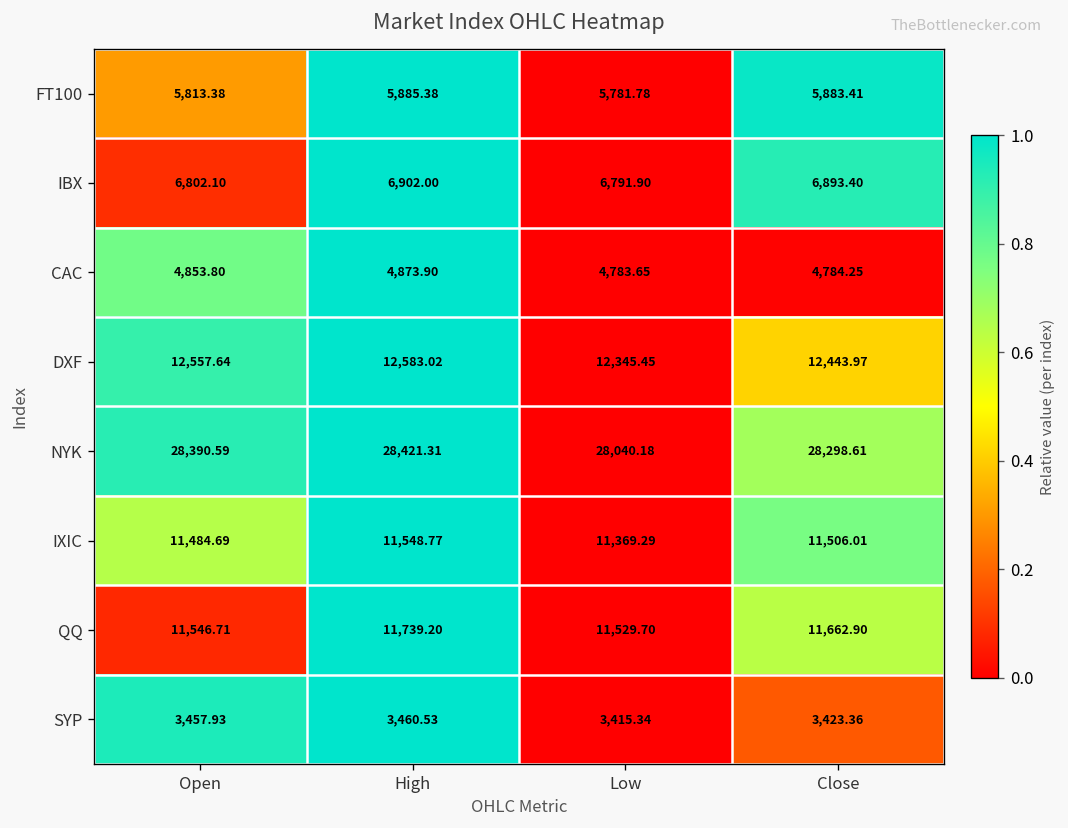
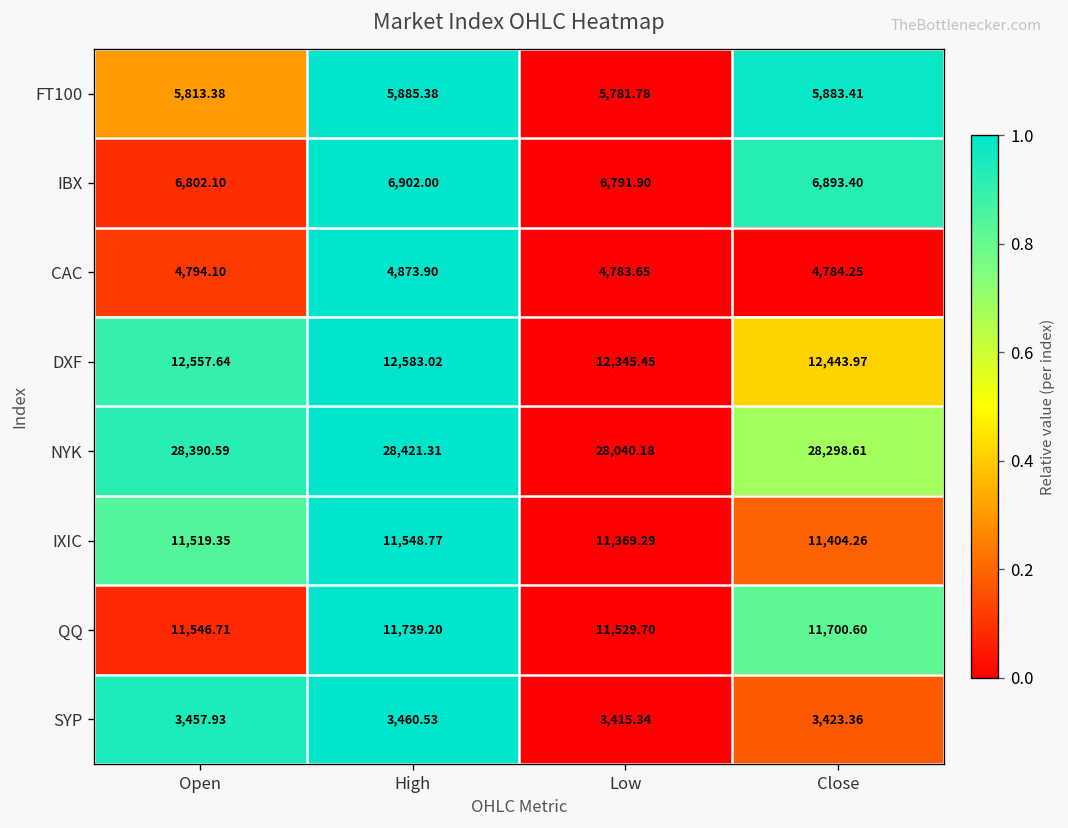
CAC, Open: 4,853.80 -> 4,794.10
IXIC, Open: 11,484.69 -> 11,519.35
IXIC, Close: 11,506.01 -> 11,404.26
QQ, Close: 11,662.90 -> 11,700.60
